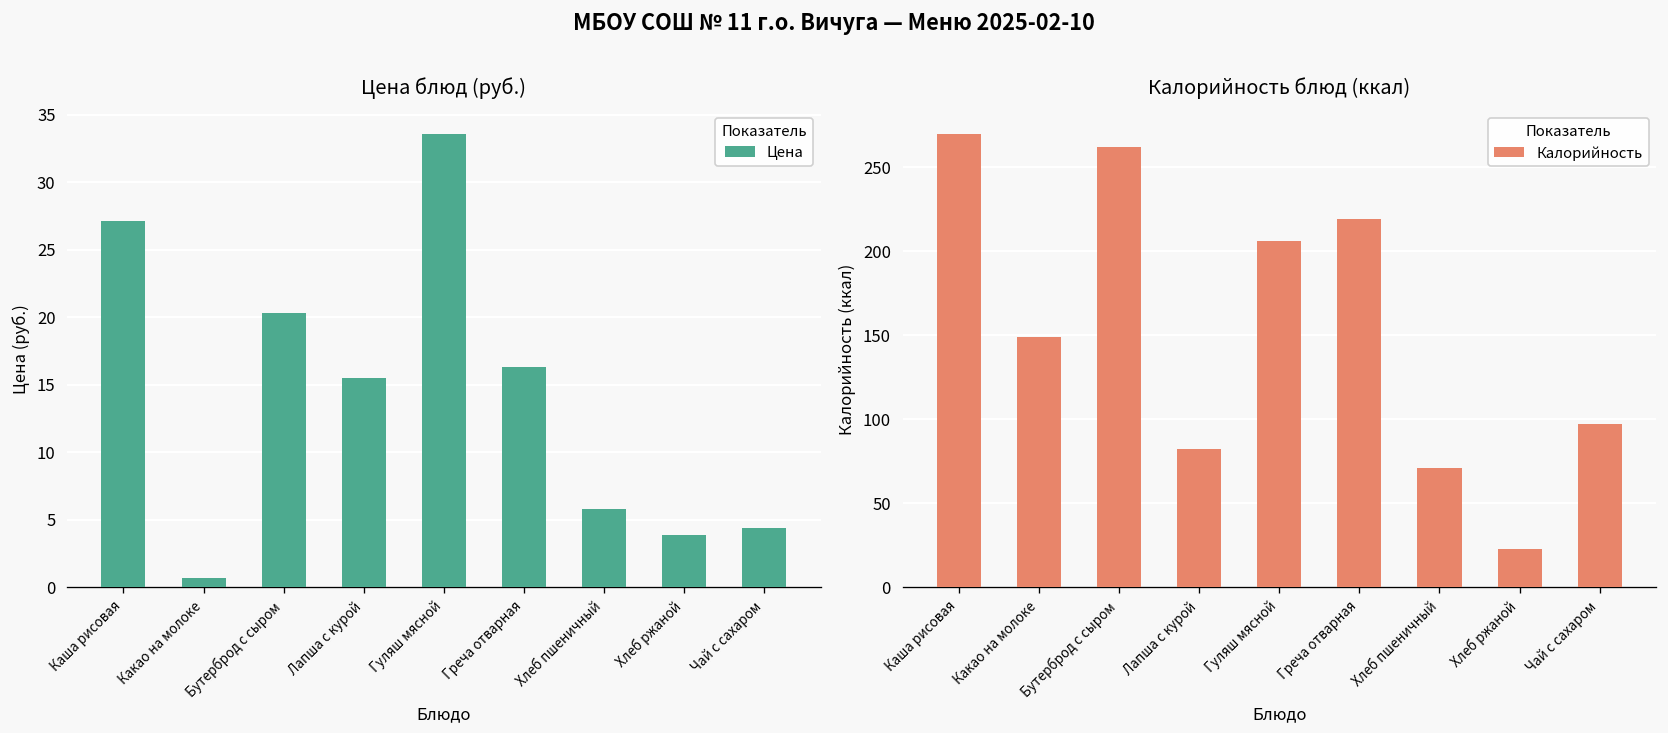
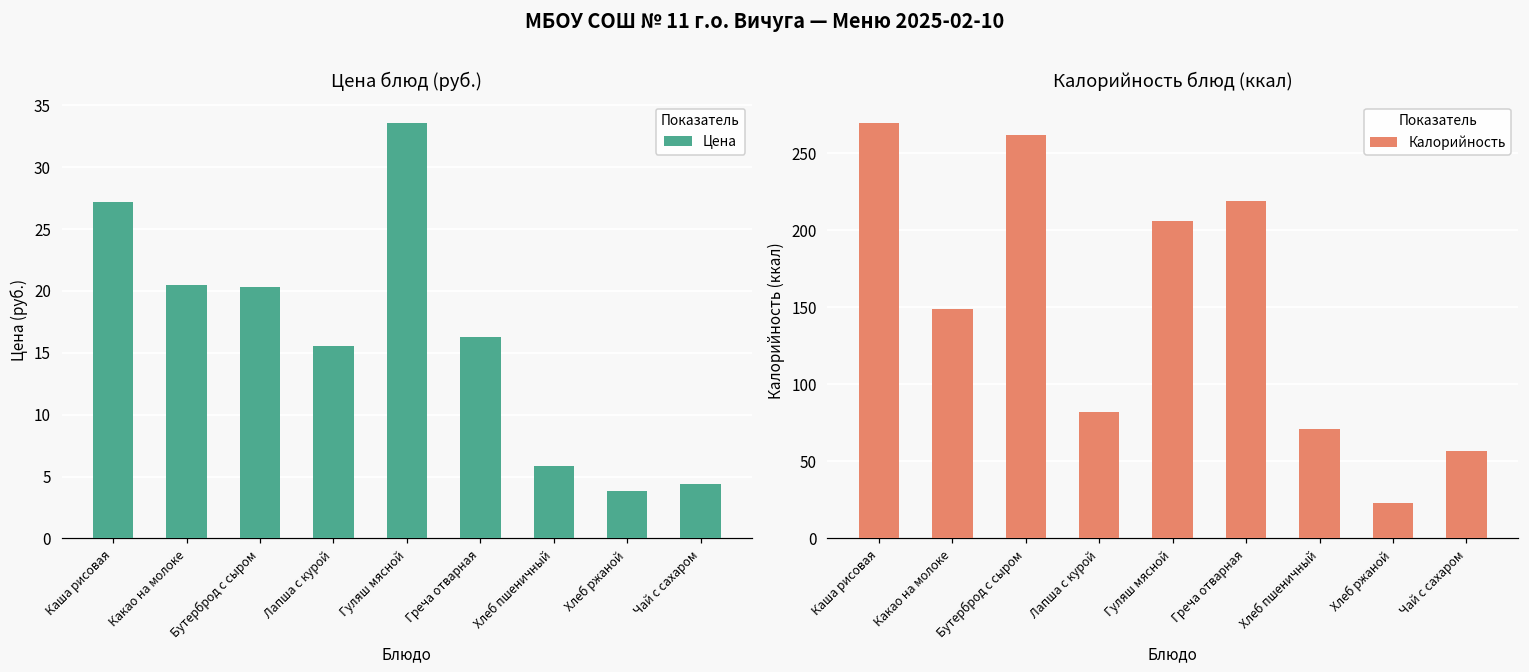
Цена блюд (руб.), Какао на молоке: 0.7 -> 20.5
Калорийность блюд (ккал), Чай с сахаром: 97 -> 57
